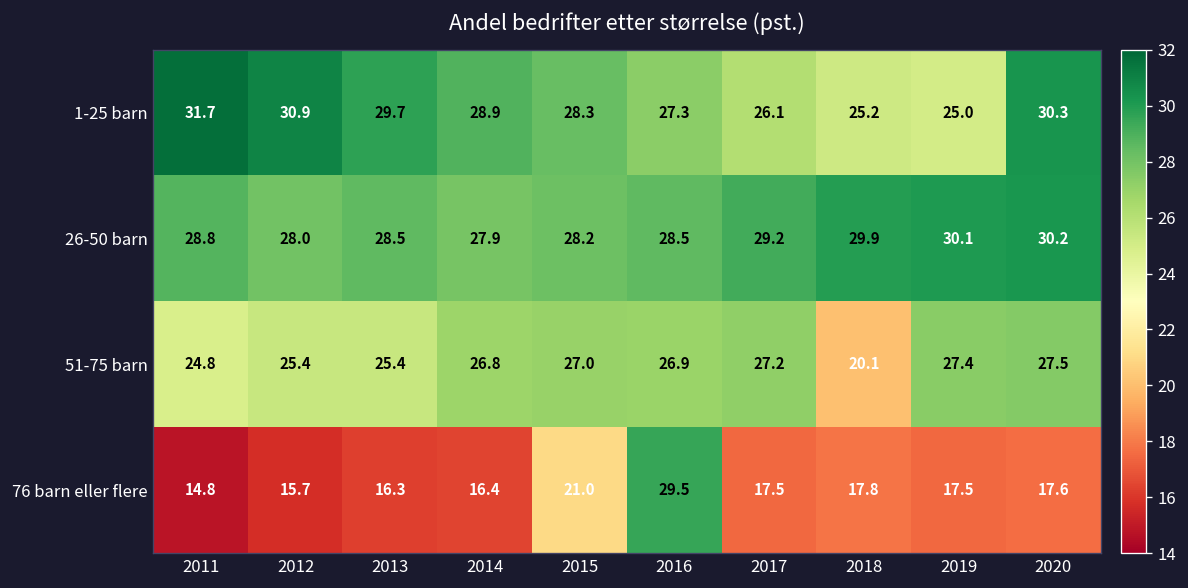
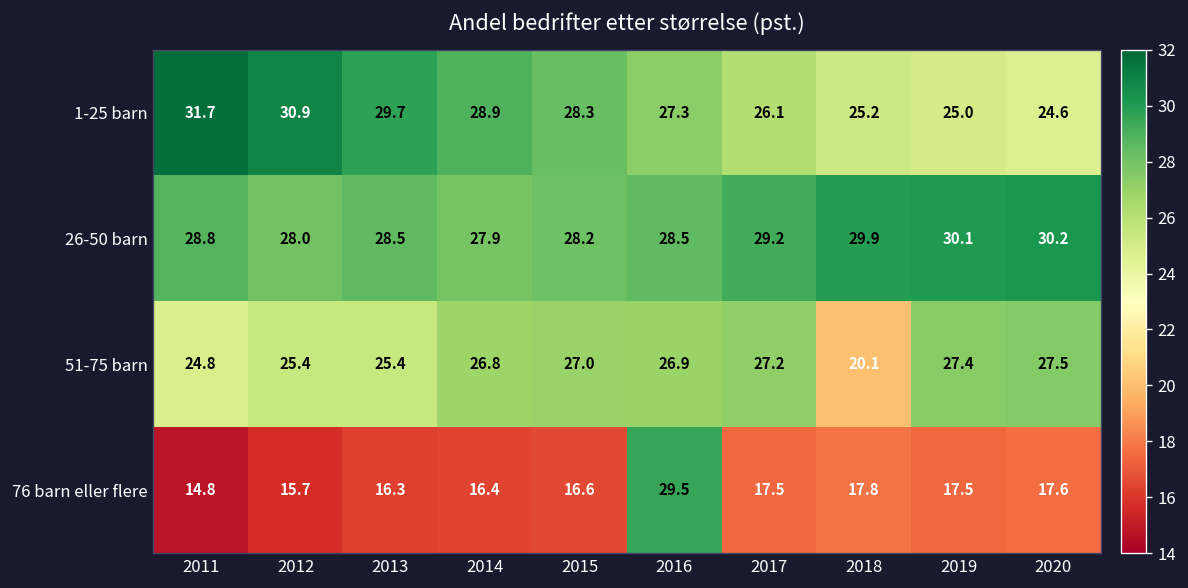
1-25 barn, 2020: 30.3 -> 24.6
76 barn eller flere, 2015: 21.0 -> 16.6
